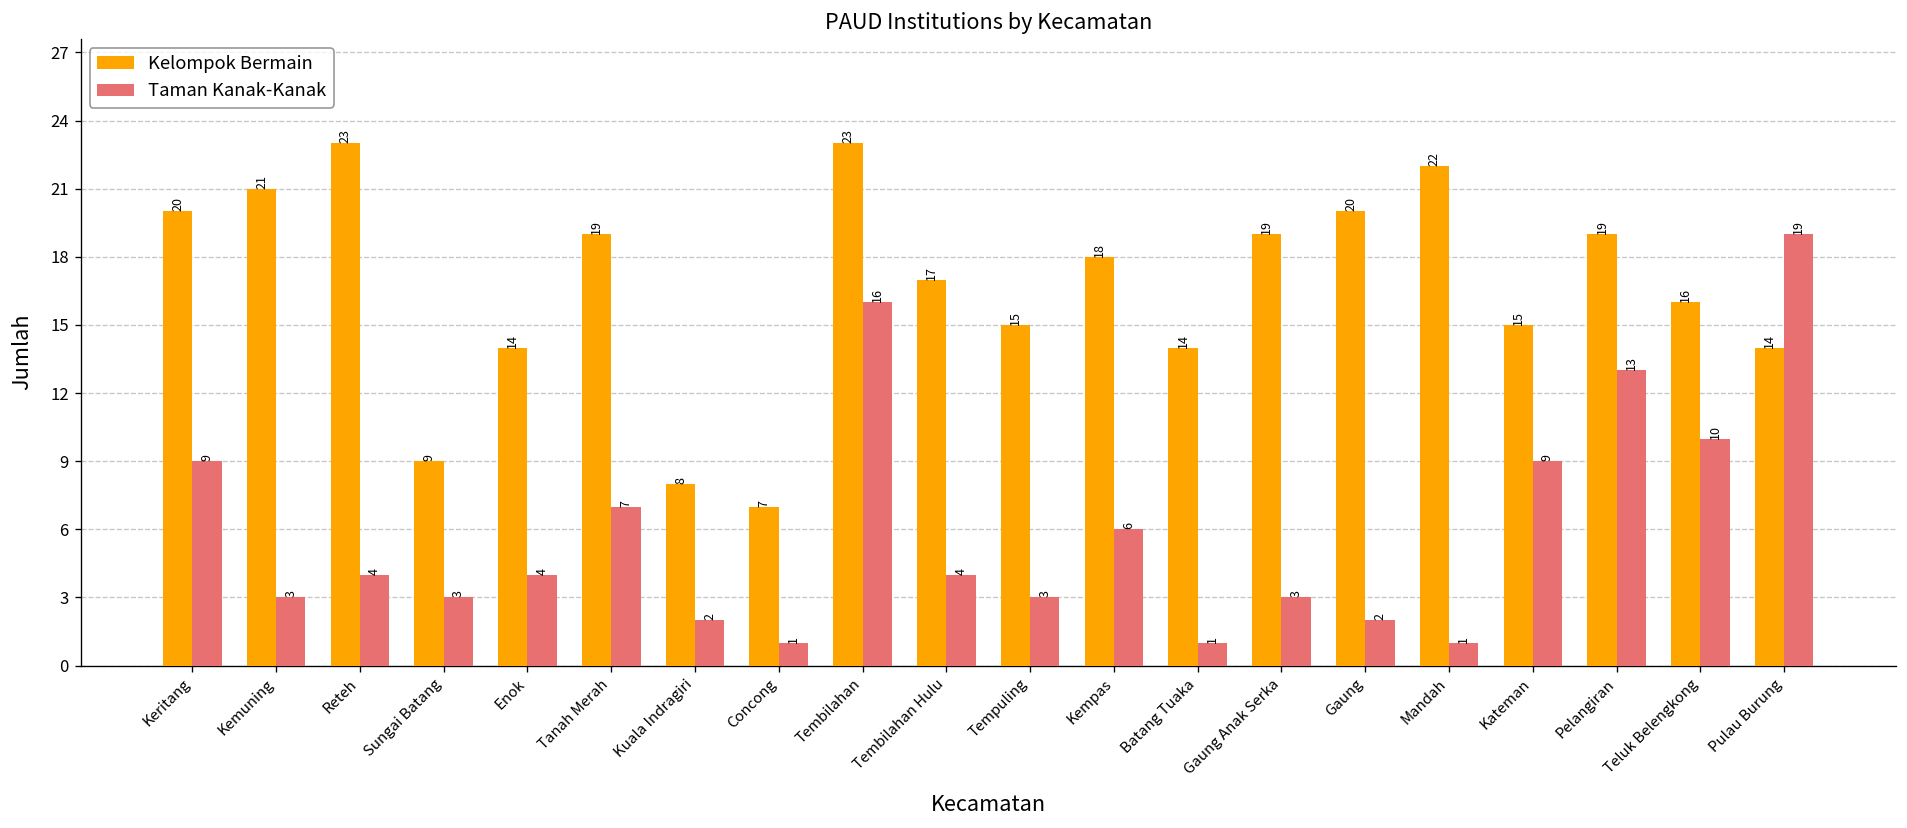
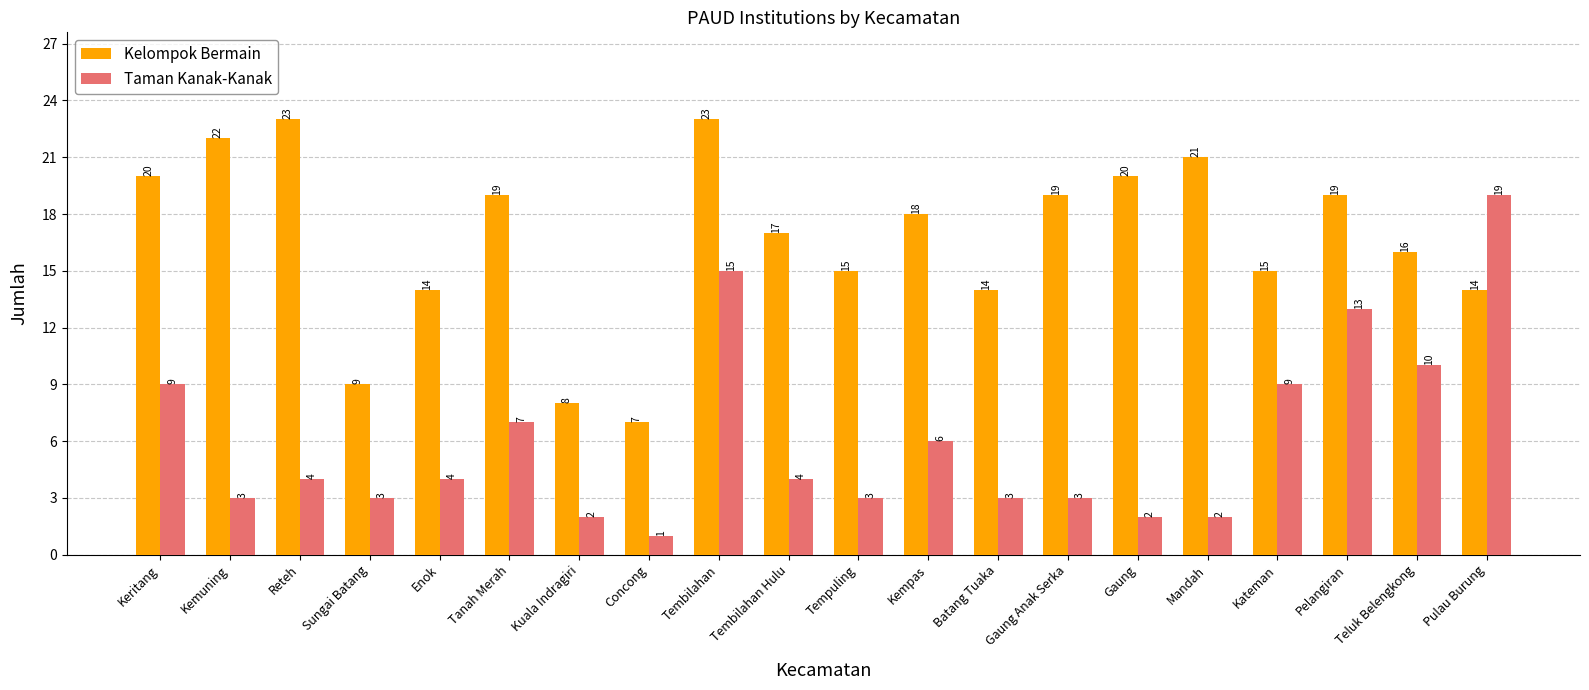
Kelompok Bermain, Kemuning: 21 -> 22
Taman Kanak-Kanak, Tembilahan: 16 -> 15
Taman Kanak-Kanak, Batang Tuaka: 1 -> 3
Kelompok Bermain, Mandah: 22 -> 21
Taman Kanak-Kanak, Mandah: 1 -> 2
